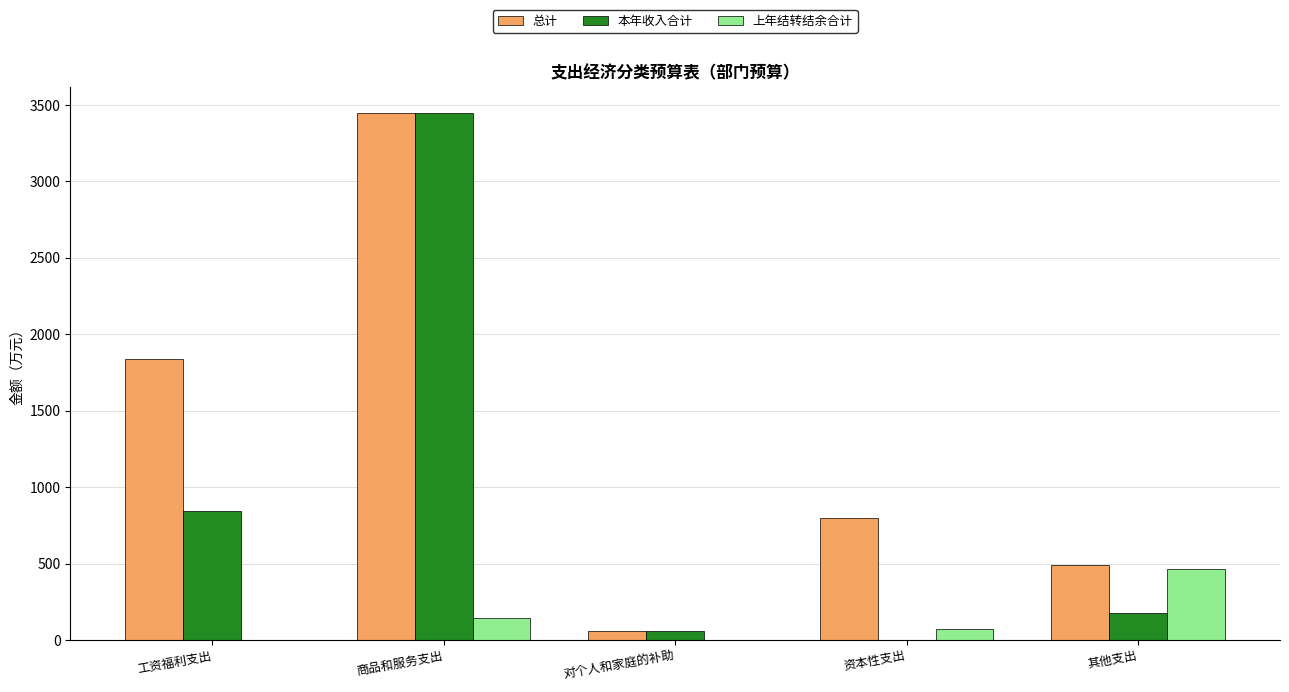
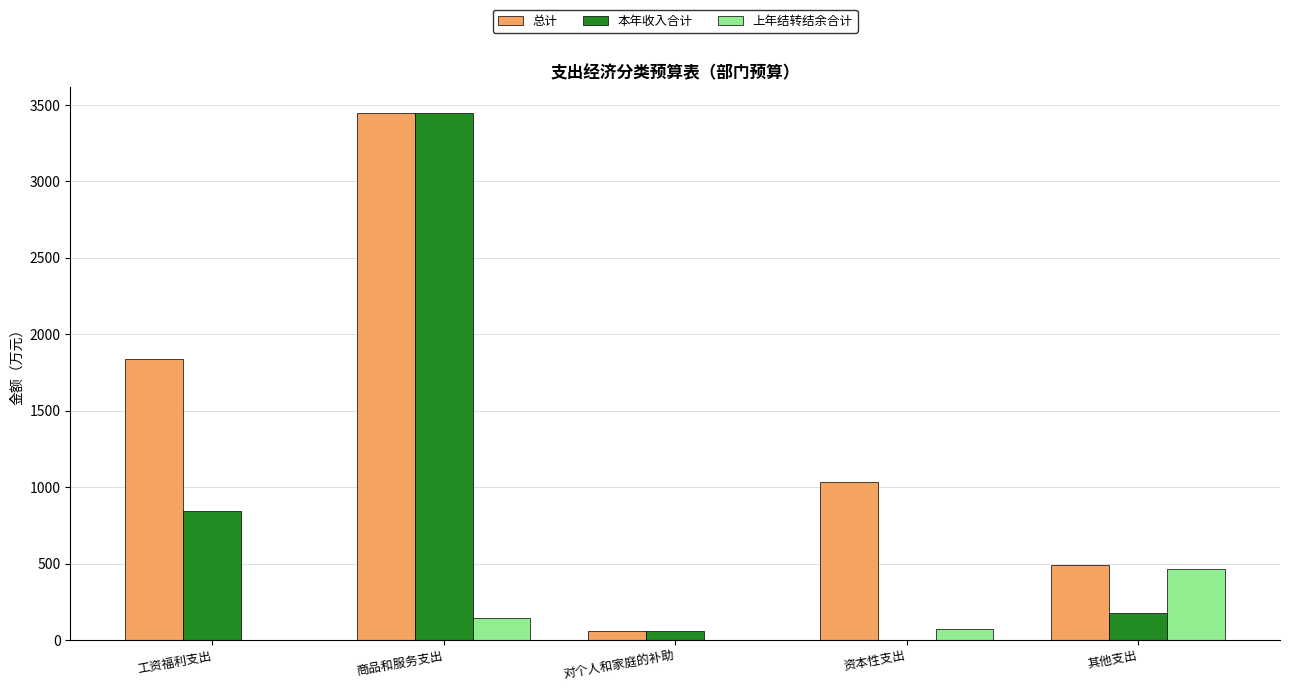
总计, 资本性支出: 800 -> 1030
